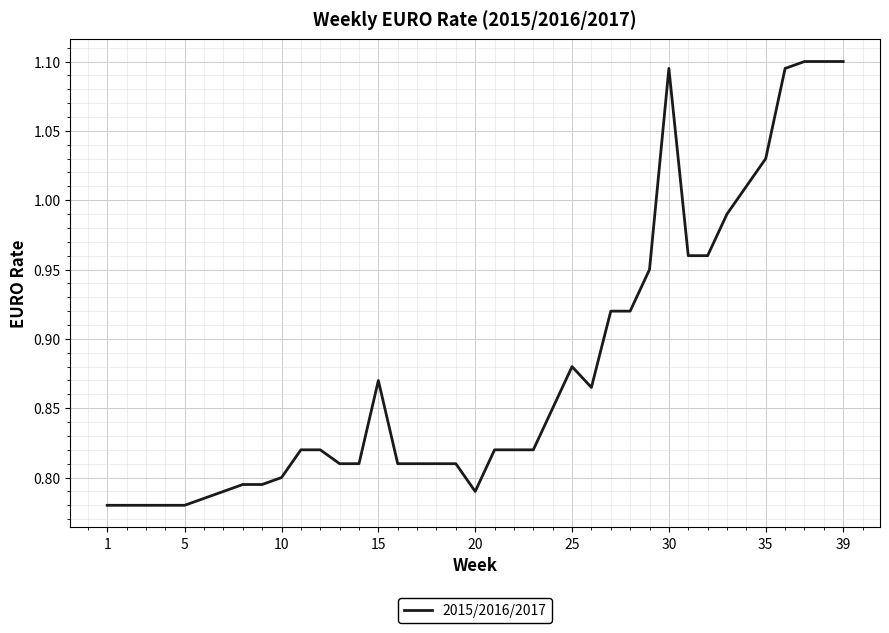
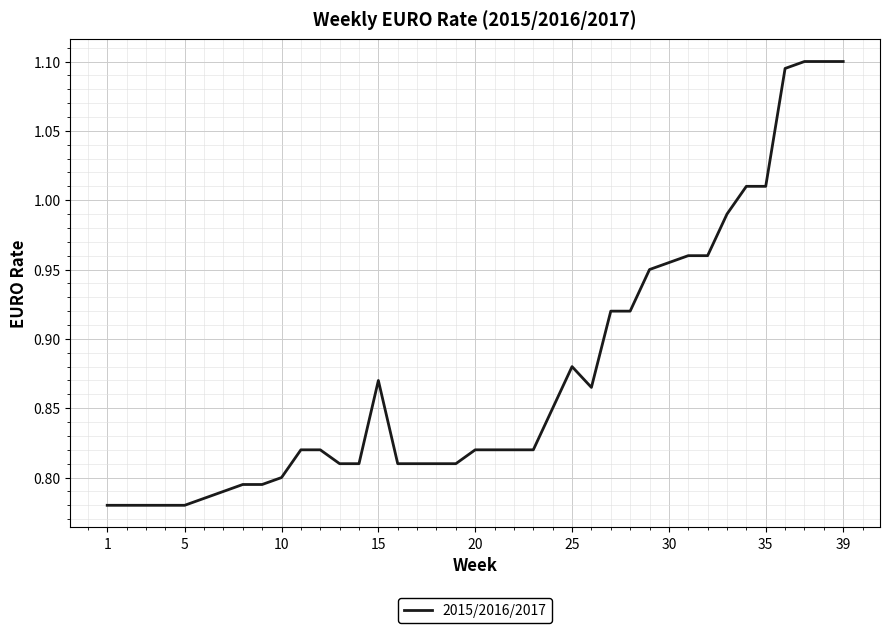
20: 0.79 -> 0.82
30: 1.095 -> 0.955
35: 1.03 -> 1.01
